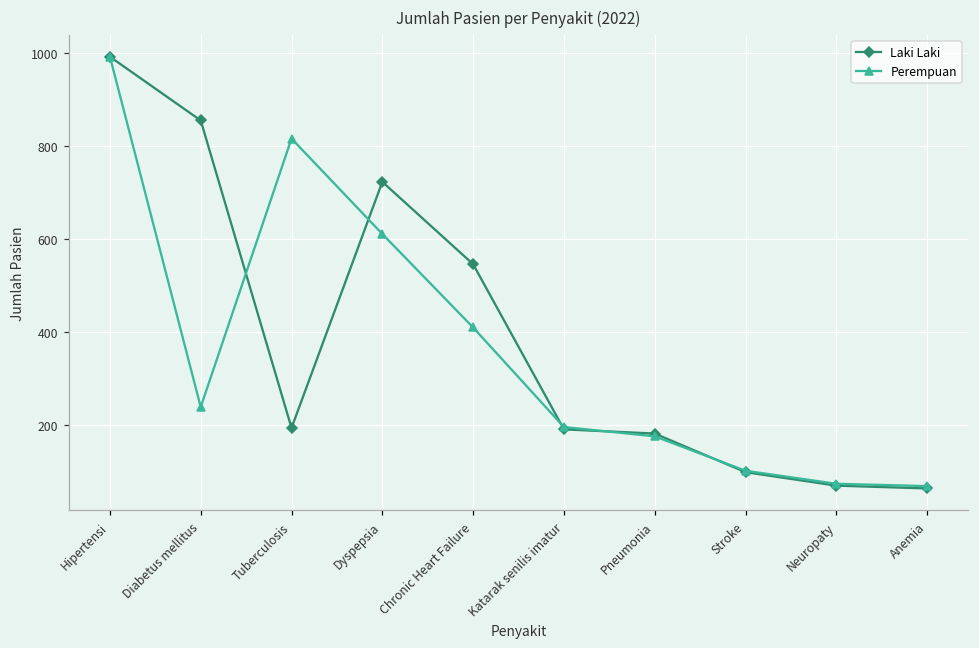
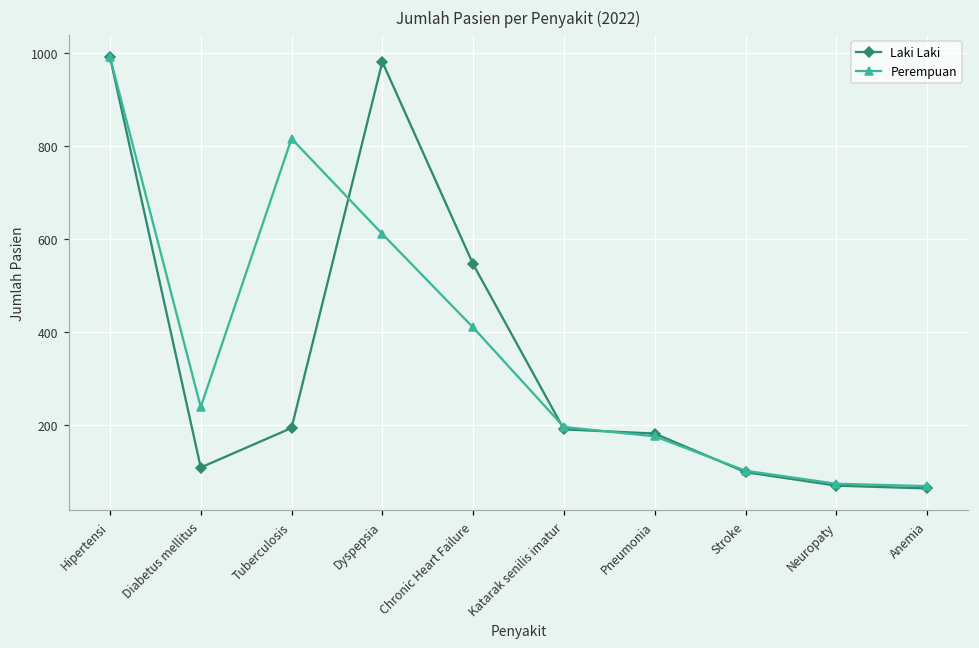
Laki Laki, Diabetus mellitus: 860 -> 110
Laki Laki, Dyspepsia: 720 -> 980
